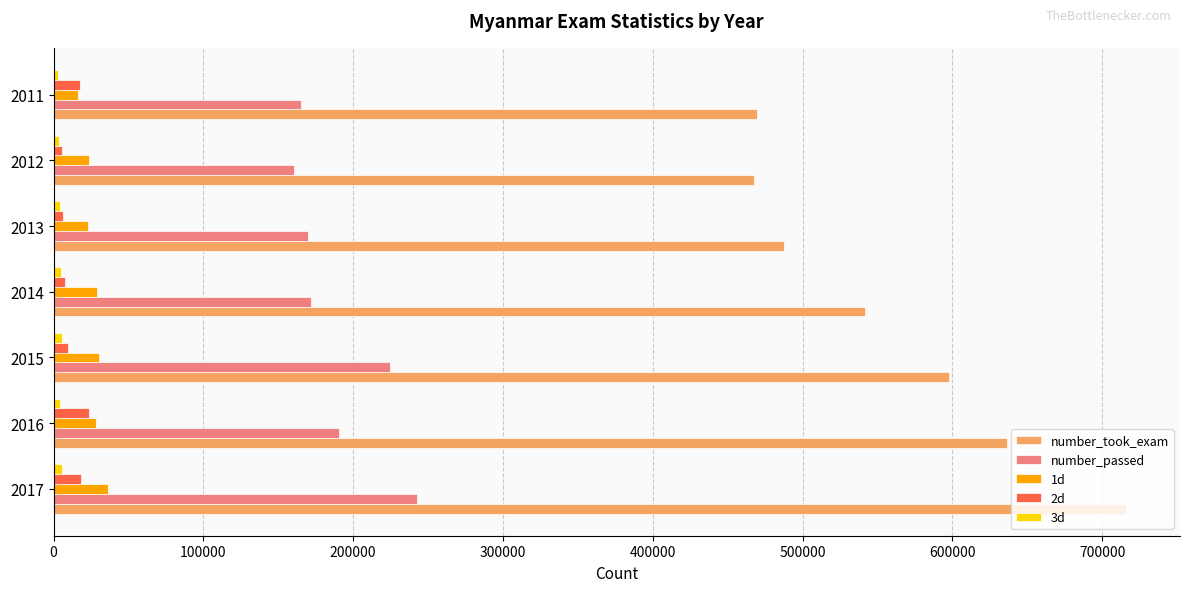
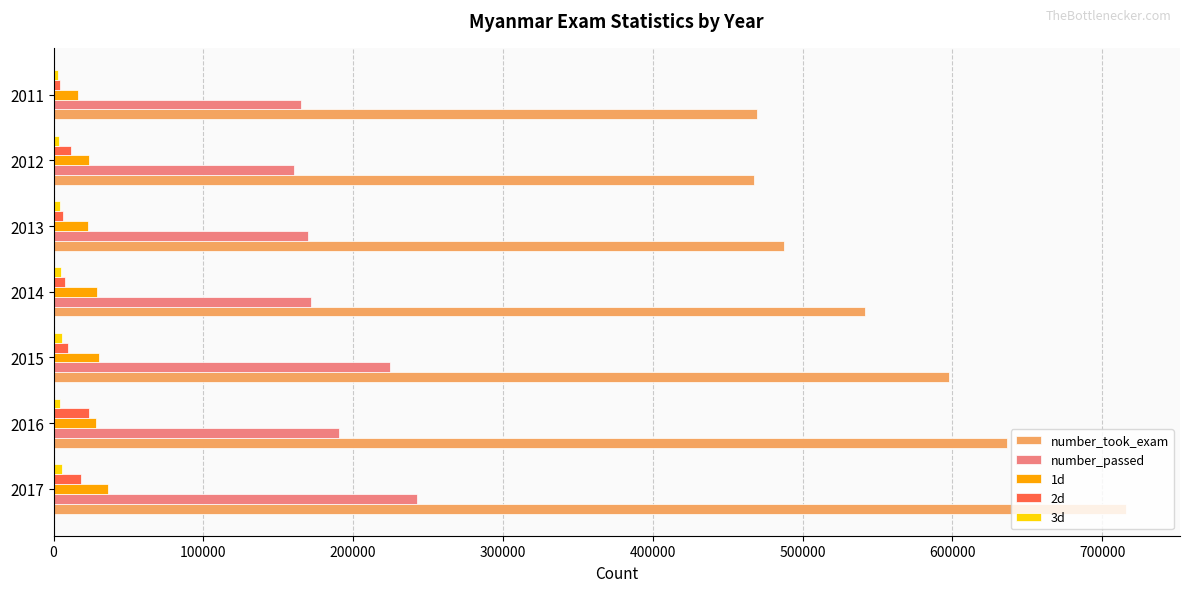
2d, 2011: 18000 -> 5000
2d, 2012: 6000 -> 11000
